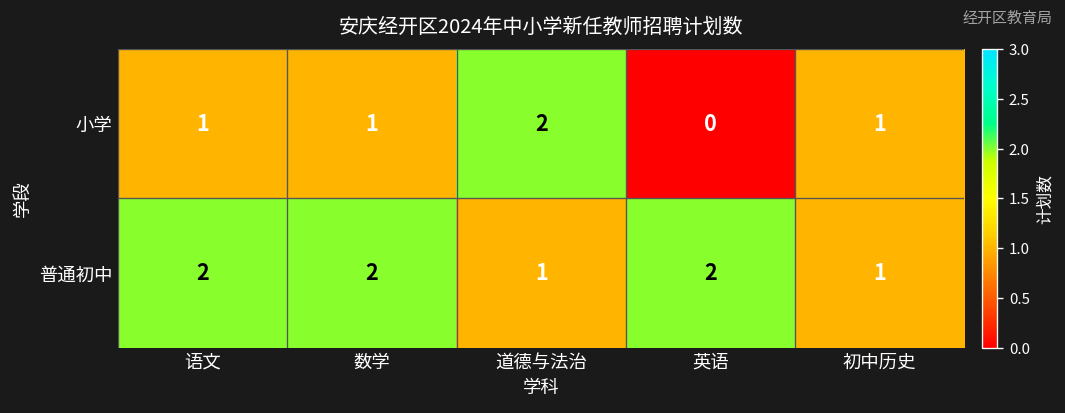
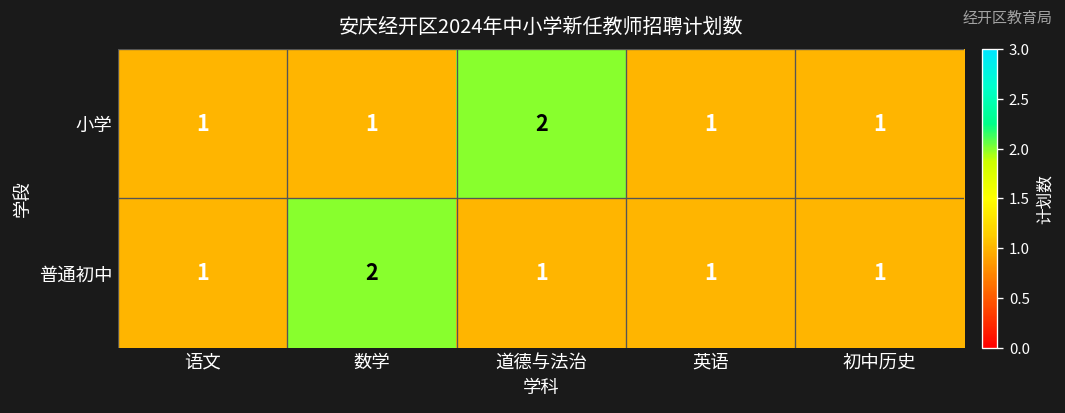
小学, 英语: 0 -> 1
普通初中, 语文: 2 -> 1
普通初中, 英语: 2 -> 1
